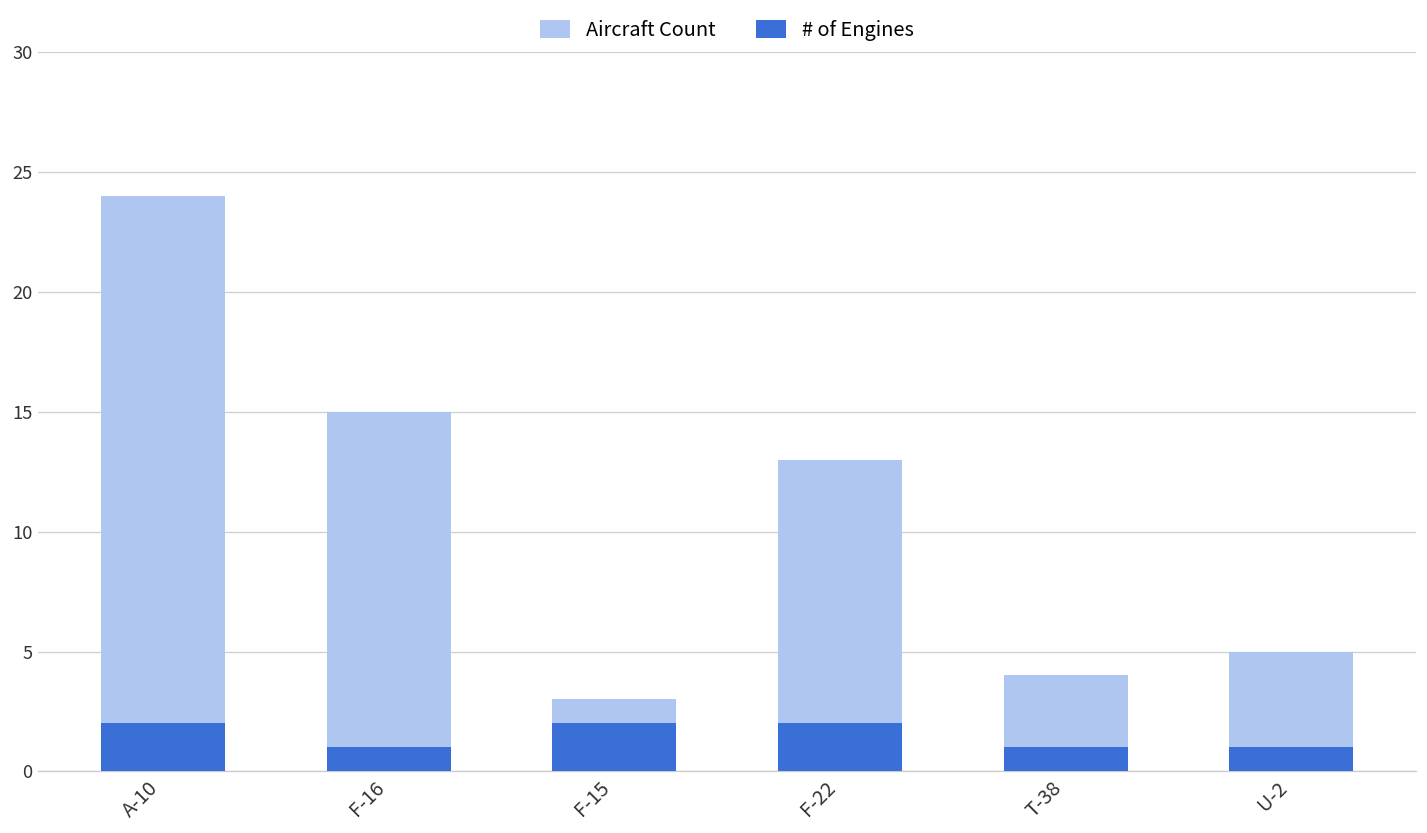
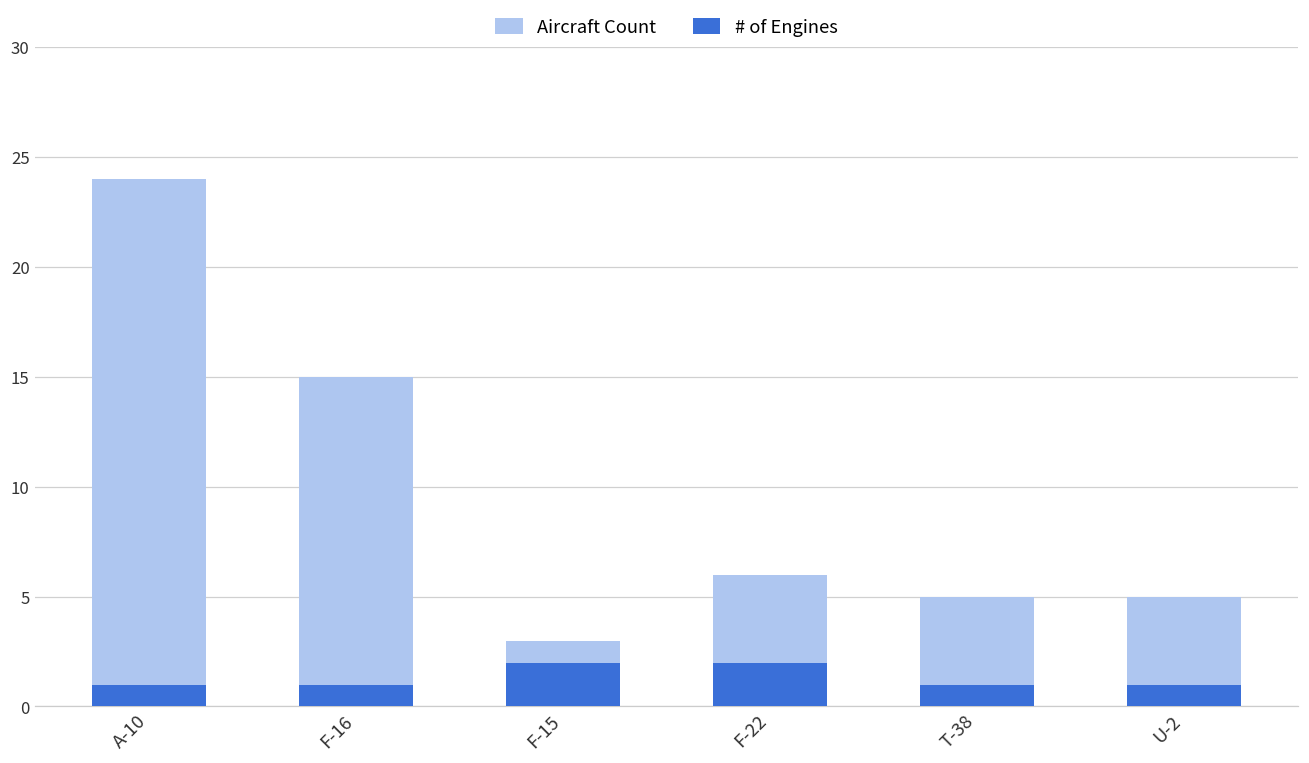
# of Engines, A-10: 2 -> 1
Aircraft Count, F-22: 13 -> 6
Aircraft Count, T-38: 4 -> 5
